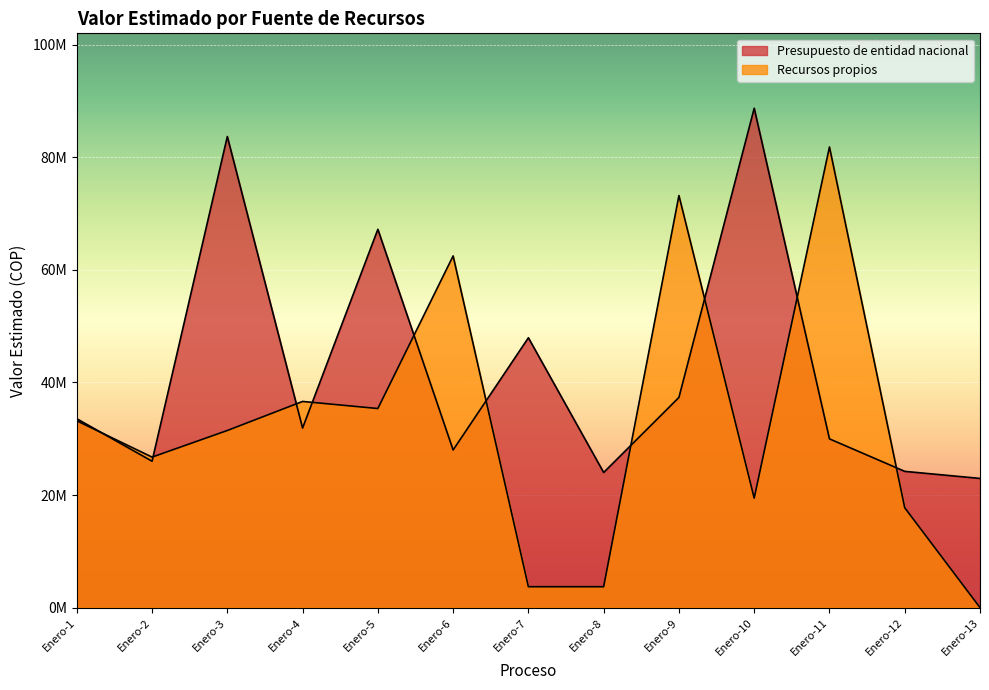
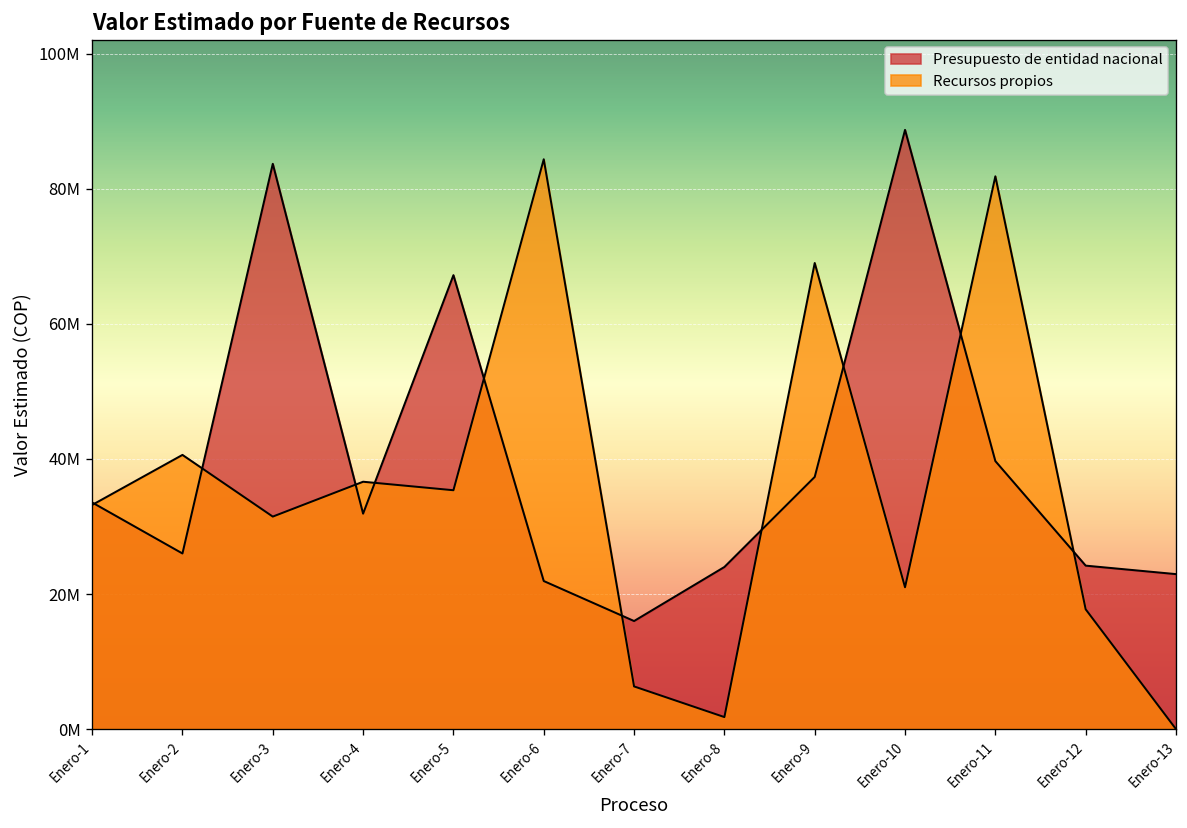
Recursos propios, Enero-2: 27000000 -> 41000000
Presupuesto de entidad nacional, Enero-6: 28000000 -> 22000000
Recursos propios, Enero-6: 62000000 -> 84000000
Presupuesto de entidad nacional, Enero-7: 48000000 -> 16000000
Recursos propios, Enero-7: 4000000 -> 6000000
Recursos propios, Enero-8: 4000000 -> 2000000
Recursos propios, Enero-9: 73000000 -> 69000000
Recursos propios, Enero-10: 19000000 -> 21000000
Presupuesto de entidad nacional, Enero-11: 30000000 -> 40000000
